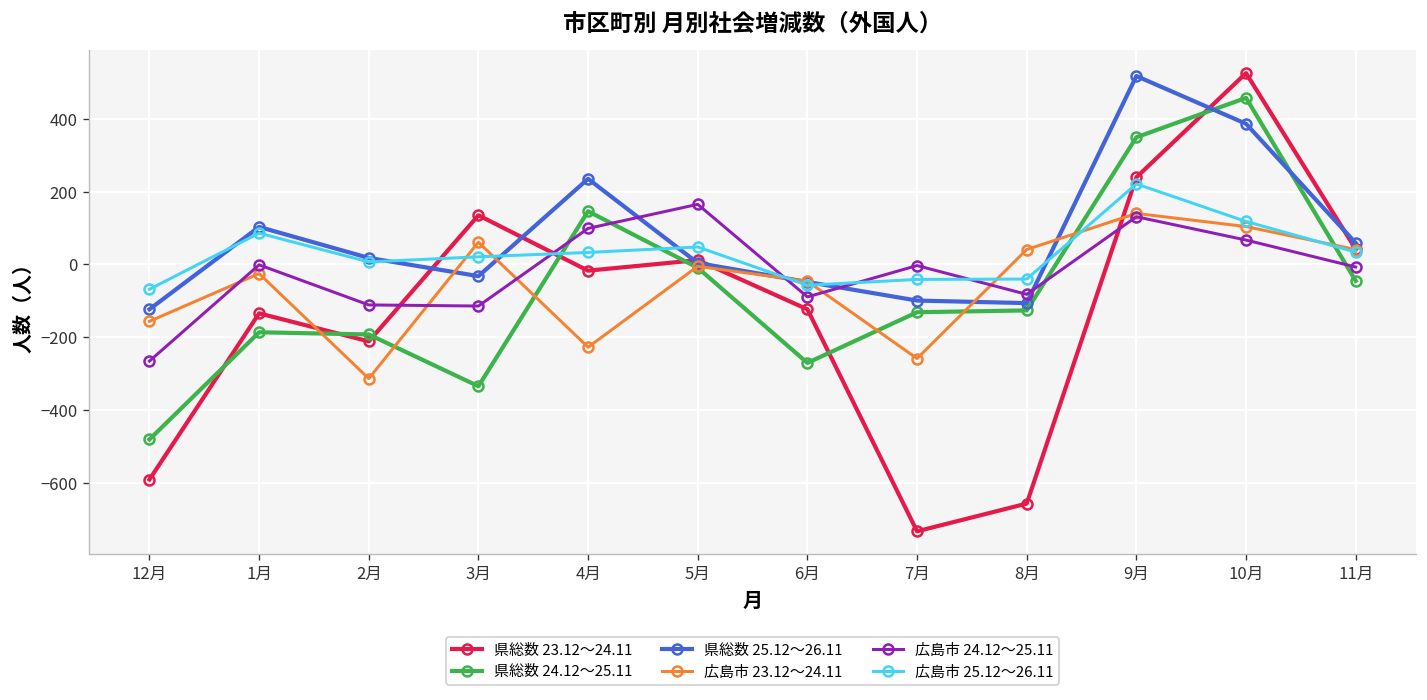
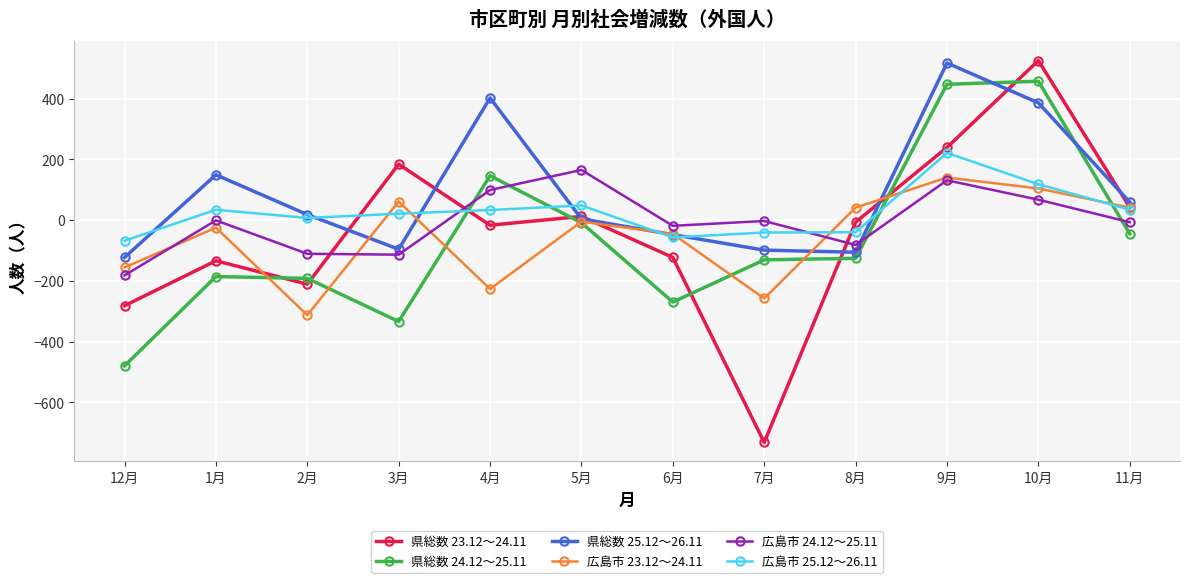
県総数 23.12～24.11, 12月: -590 -> -280
広島市 24.12～25.11, 12月: -270 -> -180
県総数 25.12～26.11, 1月: 100 -> 150
広島市 25.12～26.11, 1月: 90 -> 30
県総数 23.12～24.11, 3月: 140 -> 180
県総数 25.12～26.11, 3月: -30 -> -100
県総数 25.12～26.11, 4月: 240 -> 400
広島市 24.12～25.11, 6月: -90 -> -20
県総数 23.12～24.11, 8月: -660 -> -10
県総数 24.12～25.11, 9月: 350 -> 450
